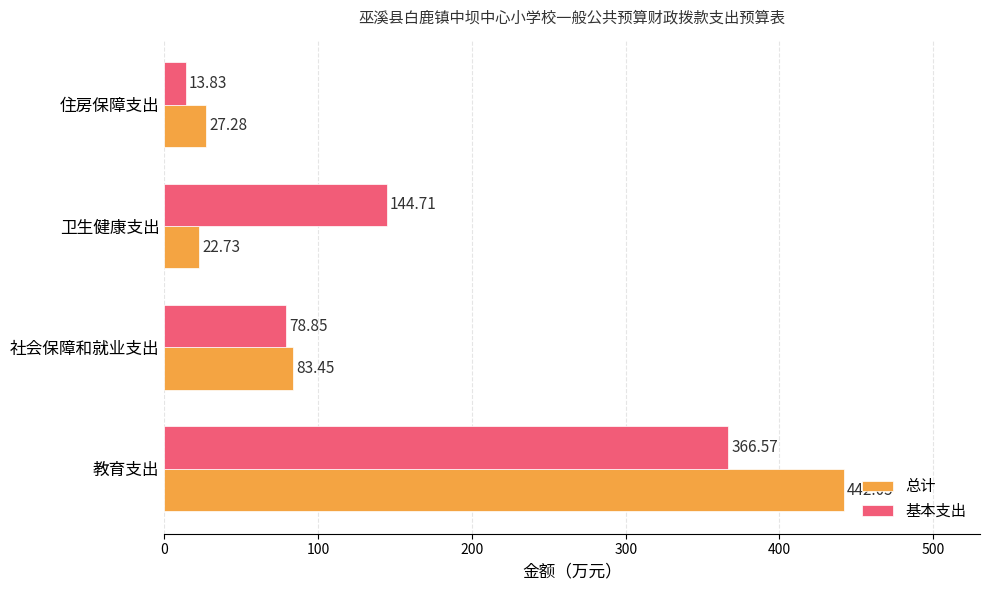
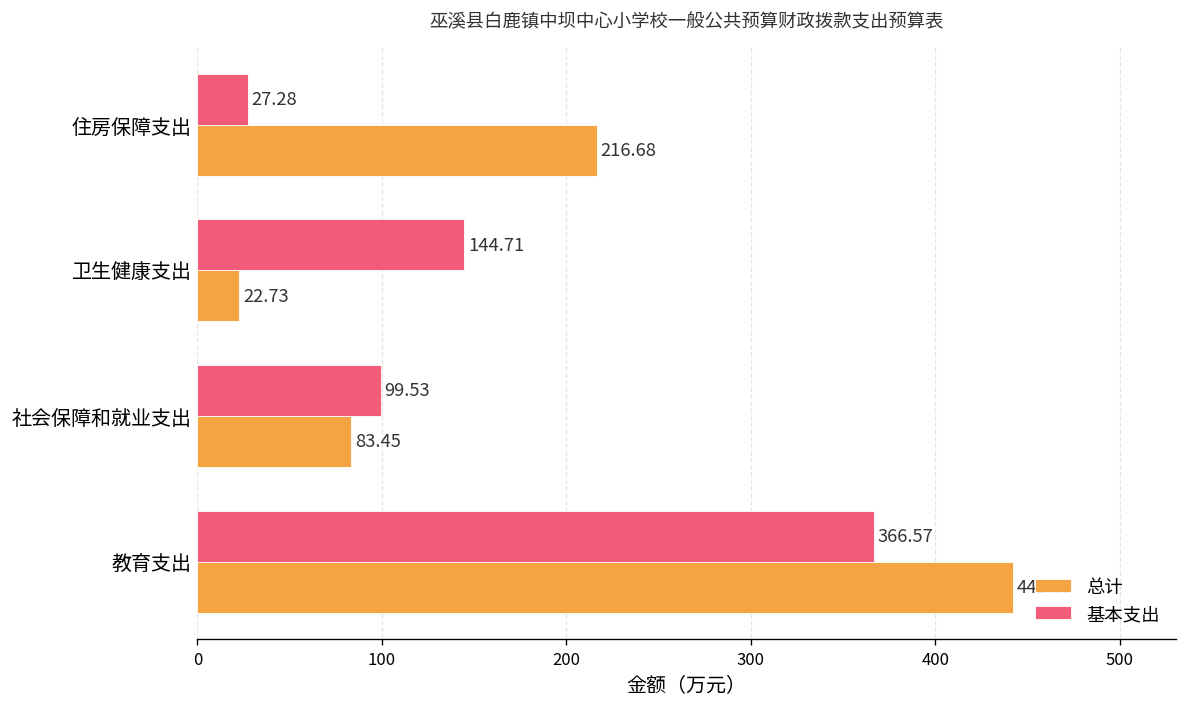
基本支出, 住房保障支出: 13.83 -> 27.28
总计, 住房保障支出: 27.28 -> 216.68
基本支出, 社会保障和就业支出: 78.85 -> 99.53
